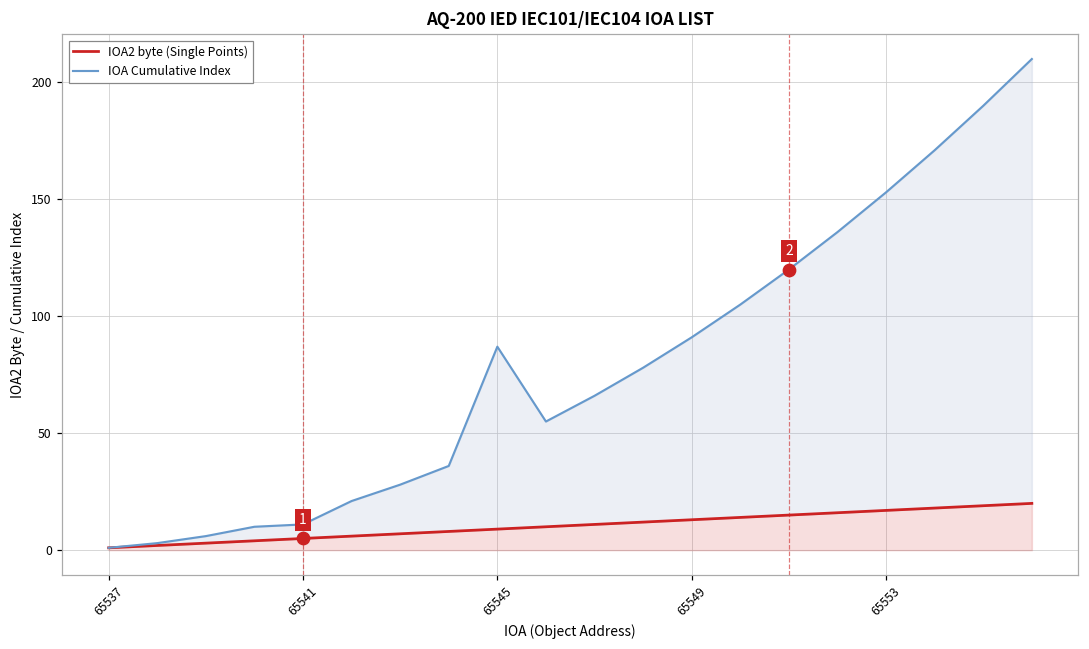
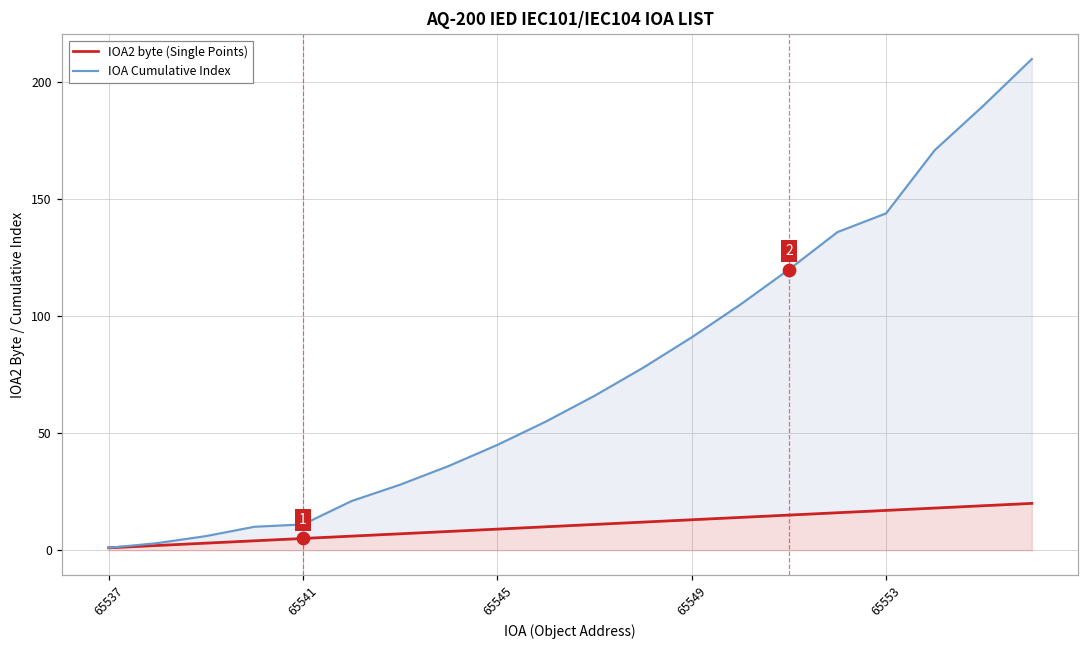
IOA Cumulative Index, 65545: 87 -> 45
IOA Cumulative Index, 65553: 153 -> 144
